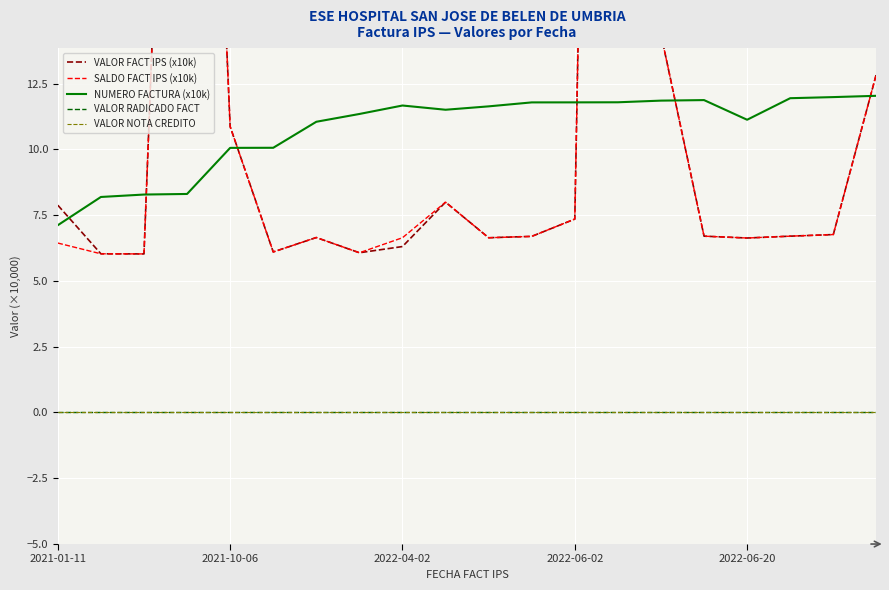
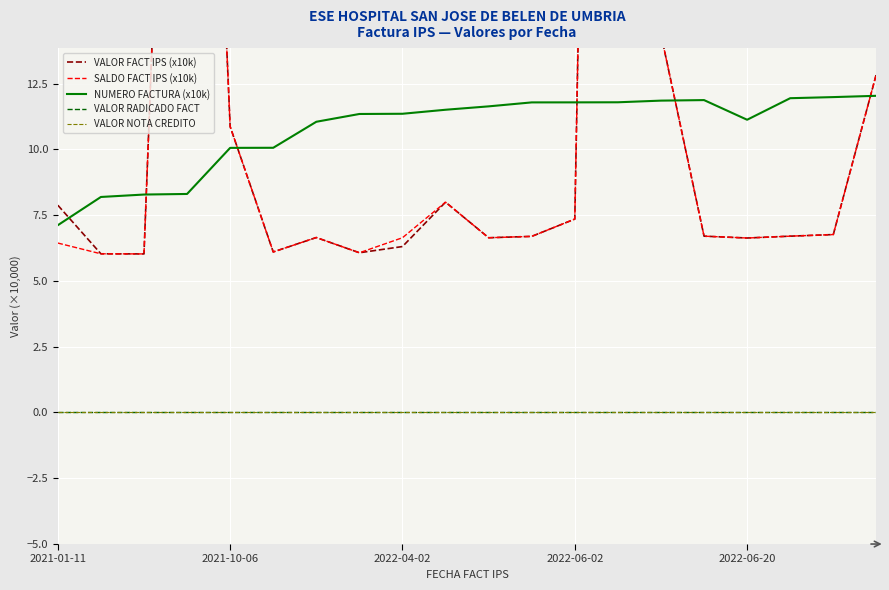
NUMERO FACTURA (x10k), 2022-04-02: 11.7 -> 11.4
